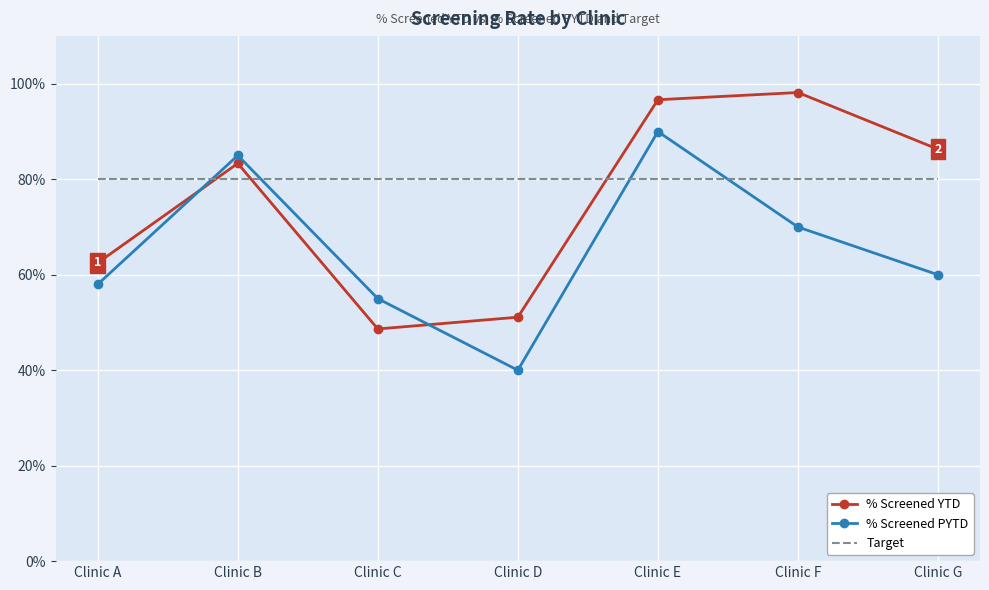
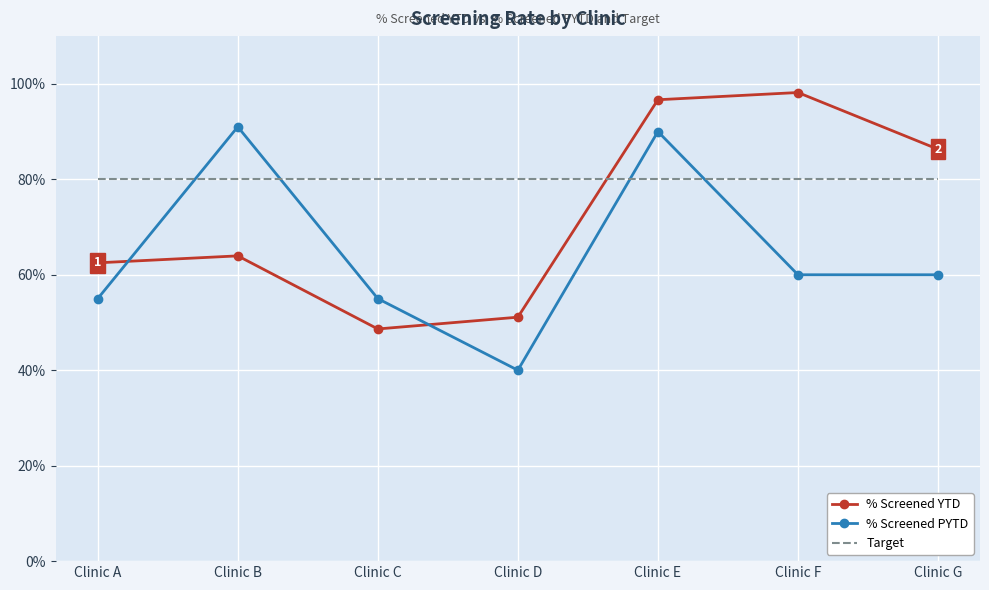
% Screened PYTD, Clinic A: 58% -> 55%
% Screened YTD, Clinic B: 83% -> 64%
% Screened PYTD, Clinic B: 85% -> 91%
% Screened PYTD, Clinic F: 70% -> 60%
